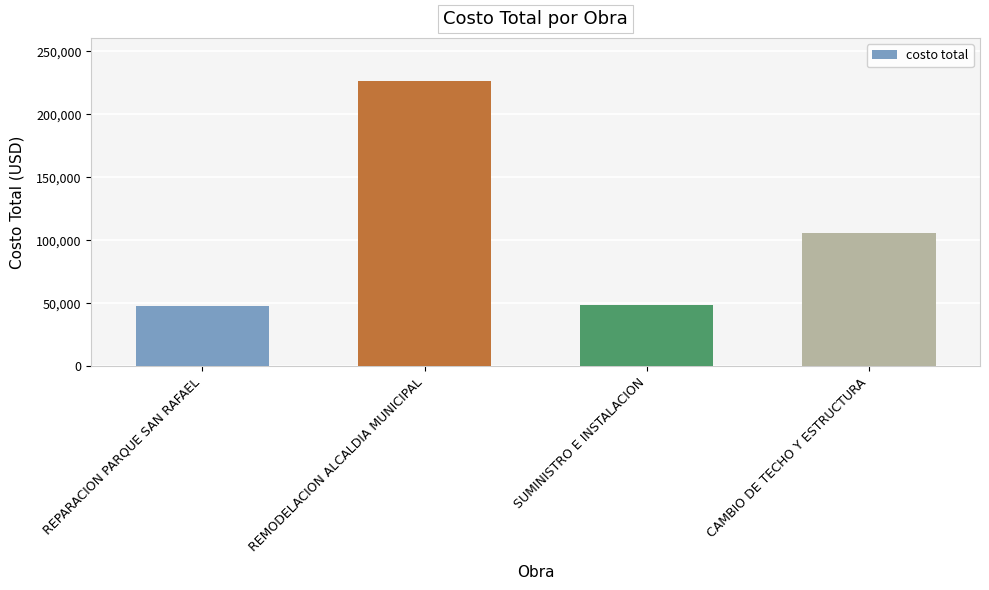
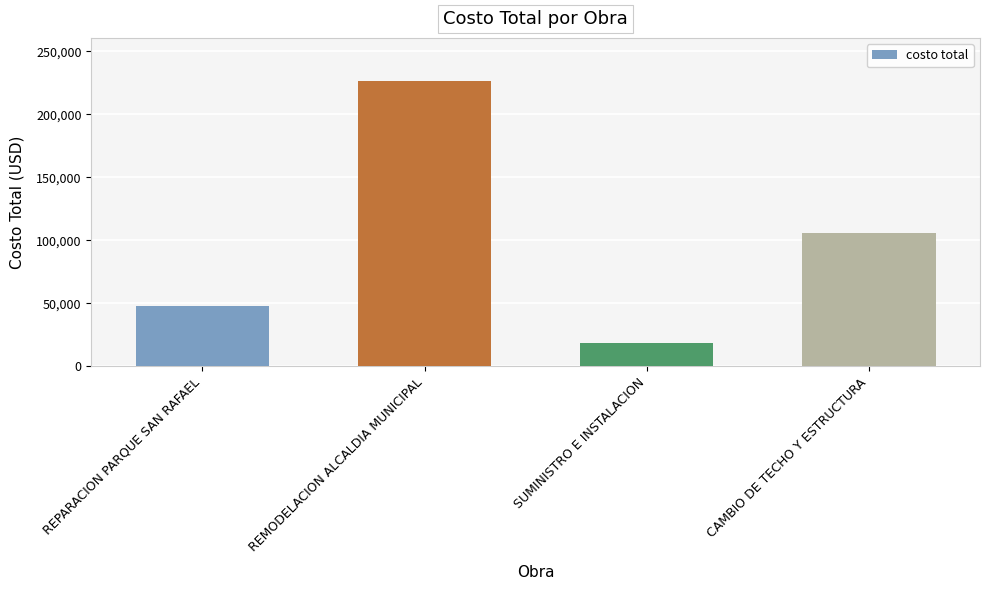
SUMINISTRO E INSTALACION: 49,000 -> 19,000
